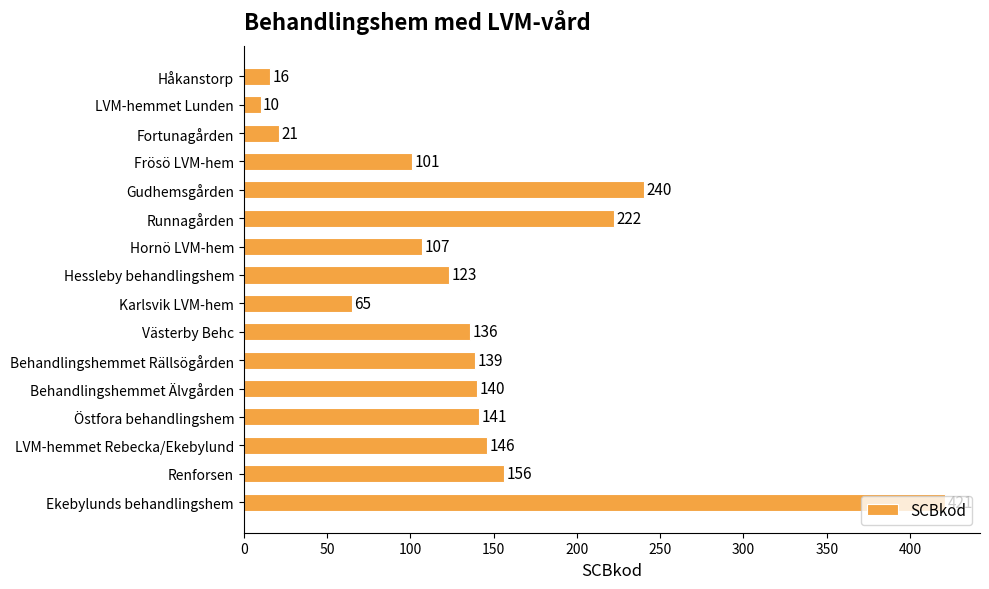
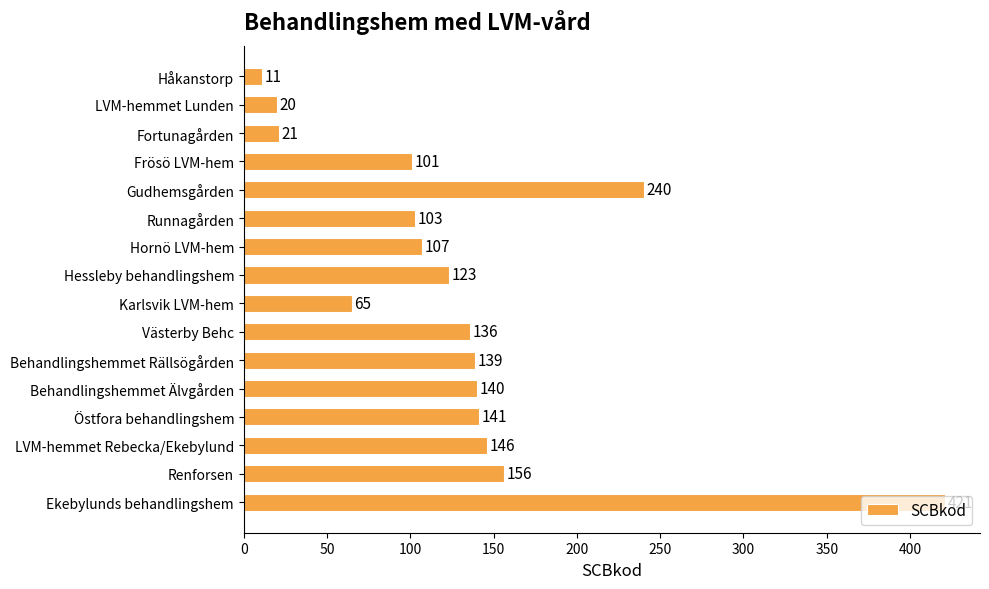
Håkanstorp: 16 -> 11
LVM-hemmet Lunden: 10 -> 20
Runnagården: 222 -> 103
